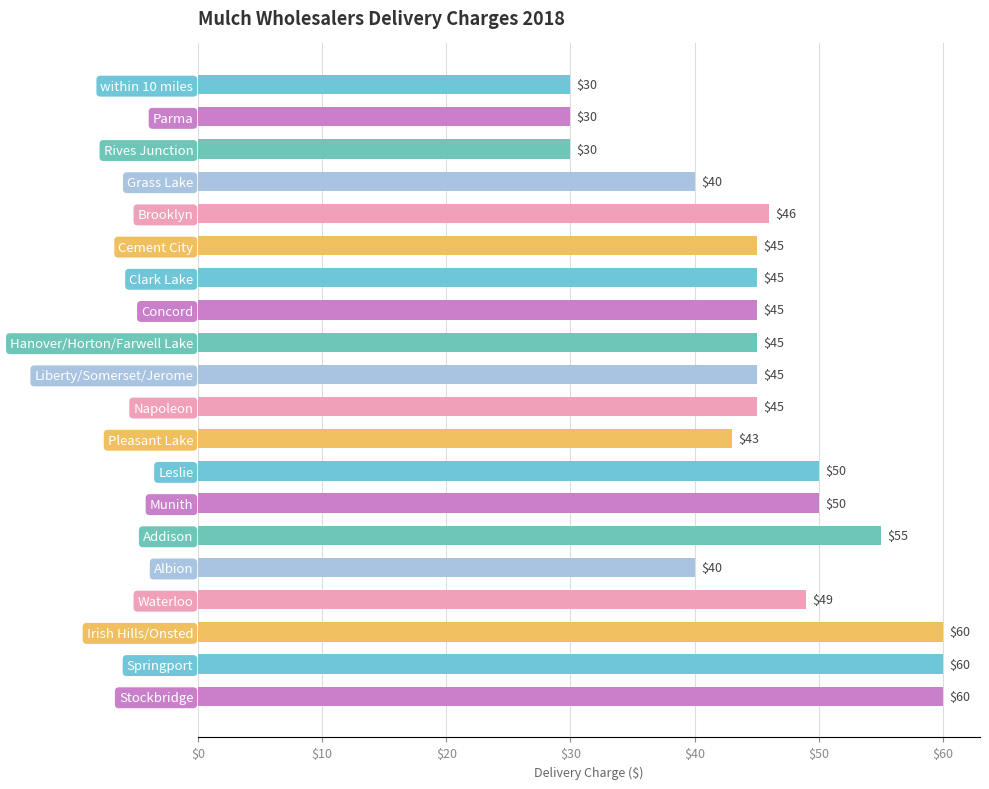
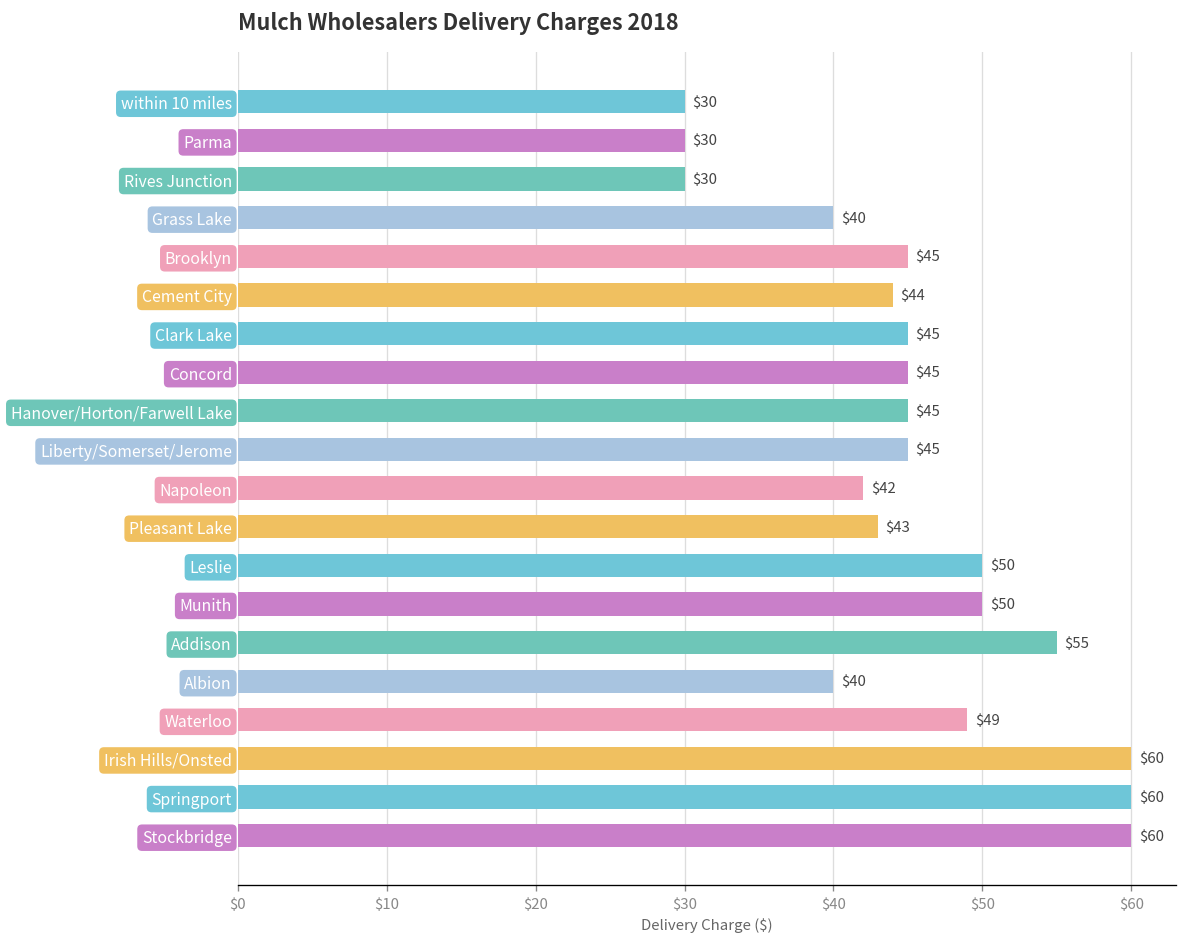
Brooklyn: $46 -> $45
Cement City: $45 -> $44
Napoleon: $45 -> $42
